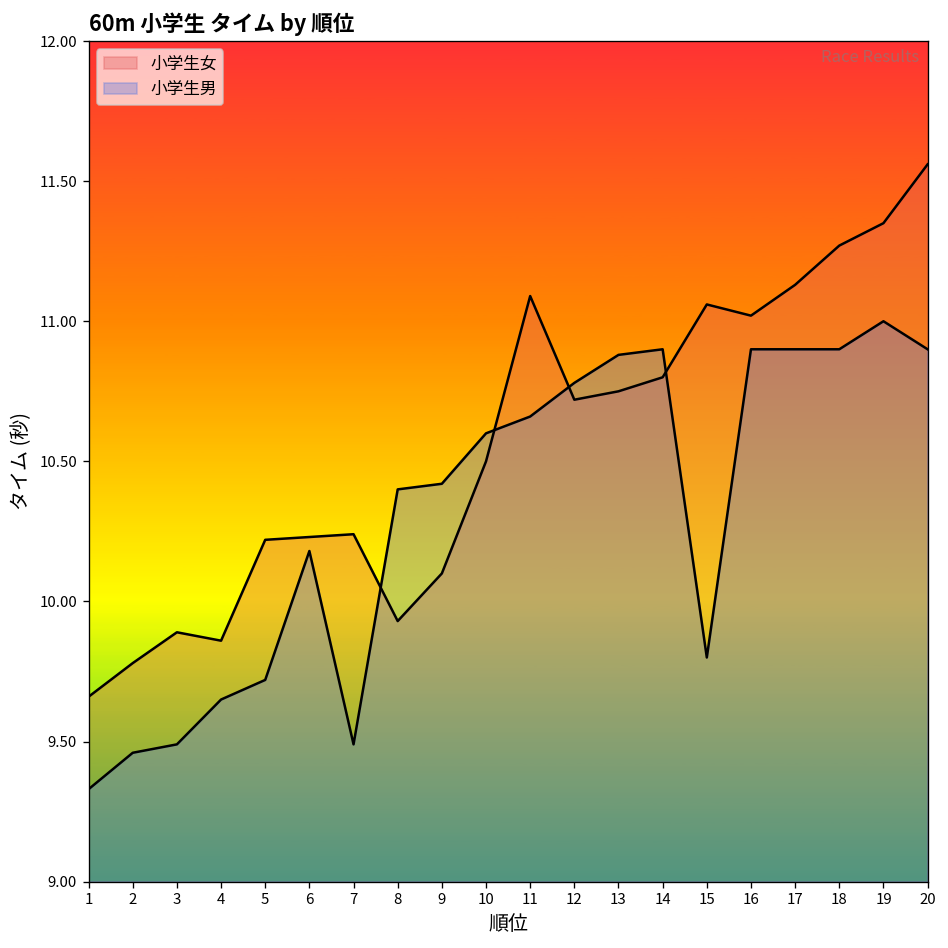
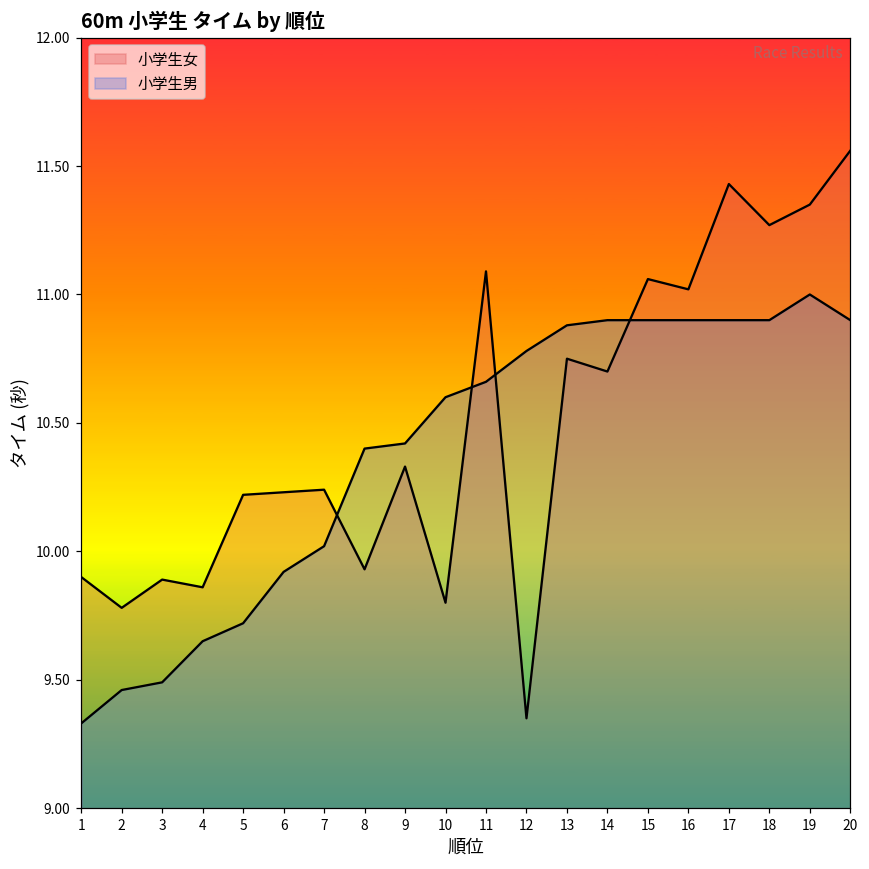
小学生女, 1: 9.66 -> 9.90
小学生男, 6: 10.18 -> 9.92
小学生男, 7: 9.49 -> 10.02
小学生女, 9: 10.10 -> 10.33
小学生女, 10: 10.5 -> 9.8
小学生女, 12: 10.72 -> 9.35
小学生女, 14: 10.8 -> 10.7
小学生男, 15: 9.8 -> 10.9
小学生女, 17: 11.13 -> 11.43
